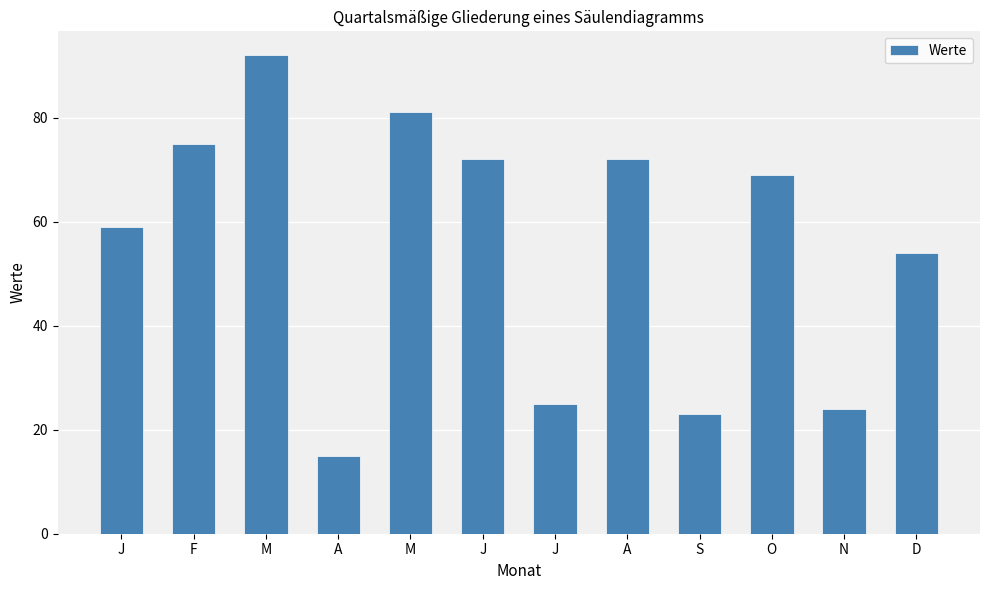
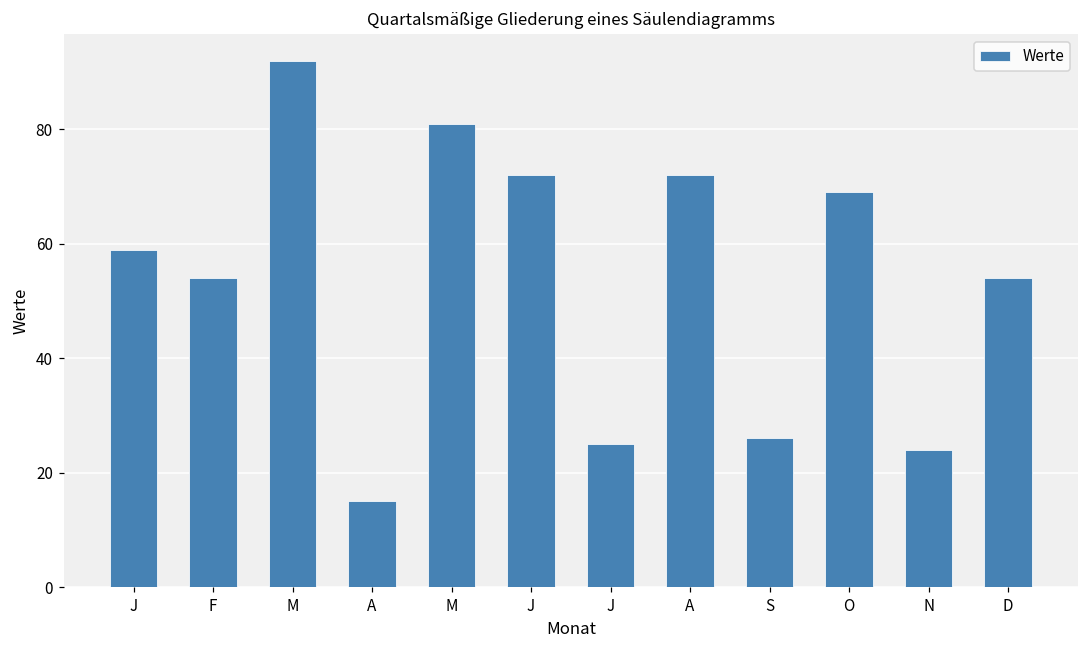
F: 75 -> 54
S: 23 -> 26
